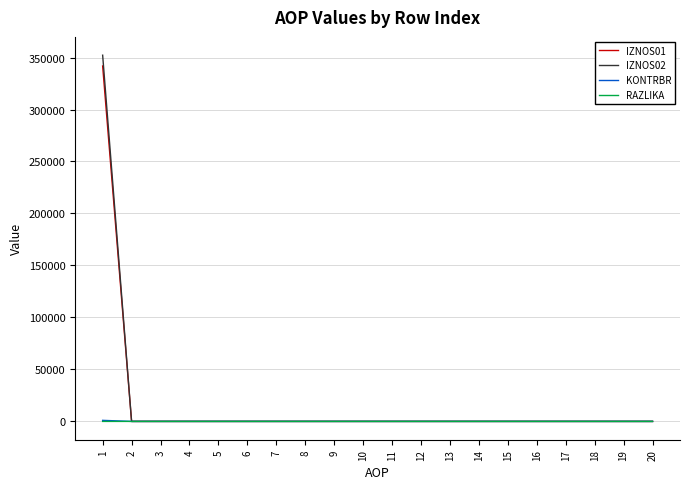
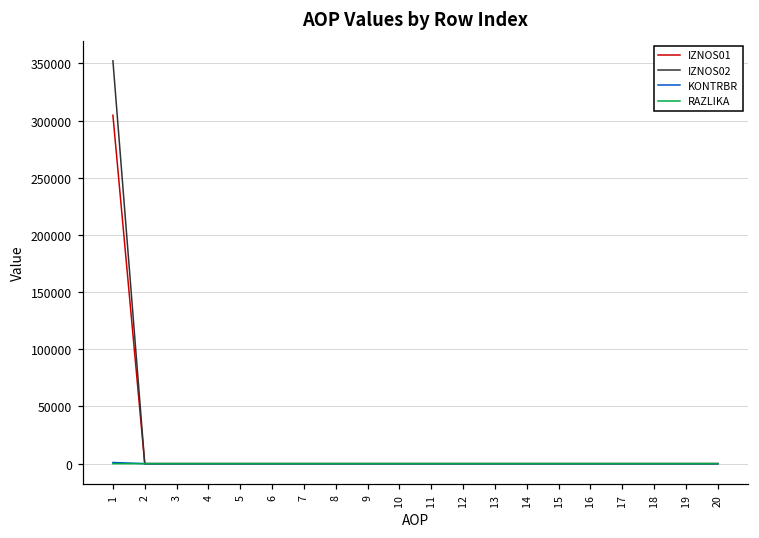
IZNOS01, 1: 342000 -> 305000
